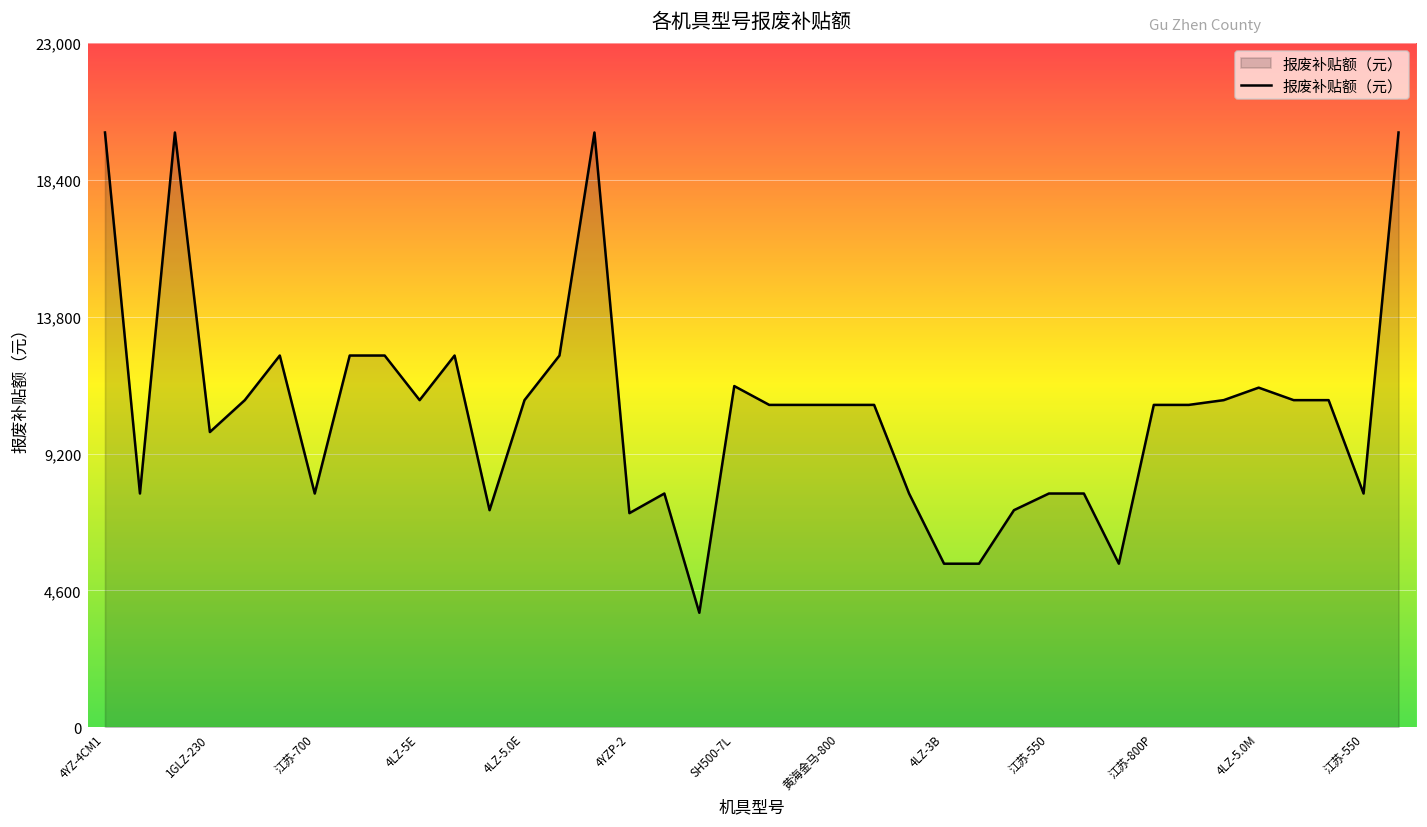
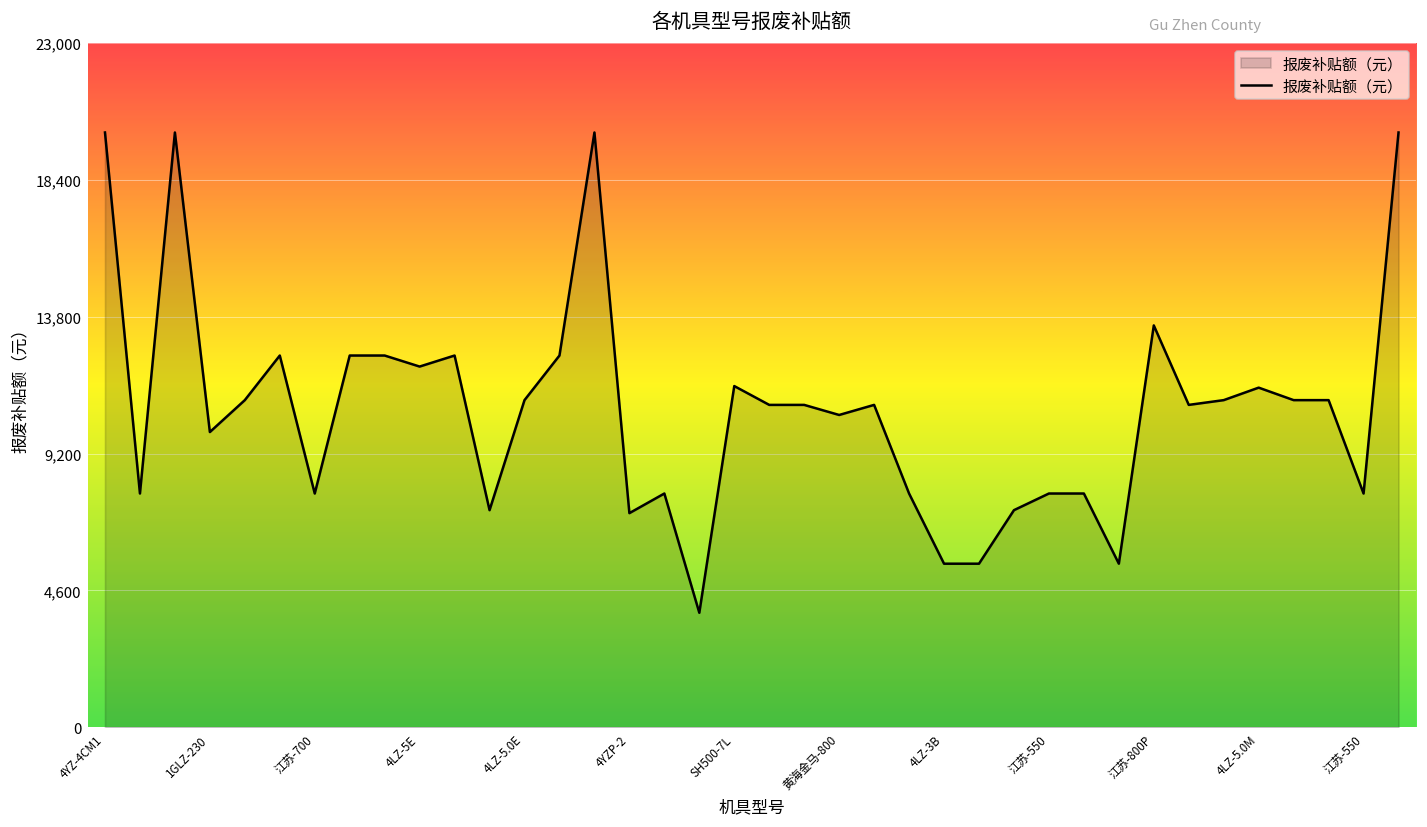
4LZ-5E: 11,000 -> 12,100
黄海金马-800: 10,800 -> 10,500
江苏-800P: 10,800 -> 13,500
